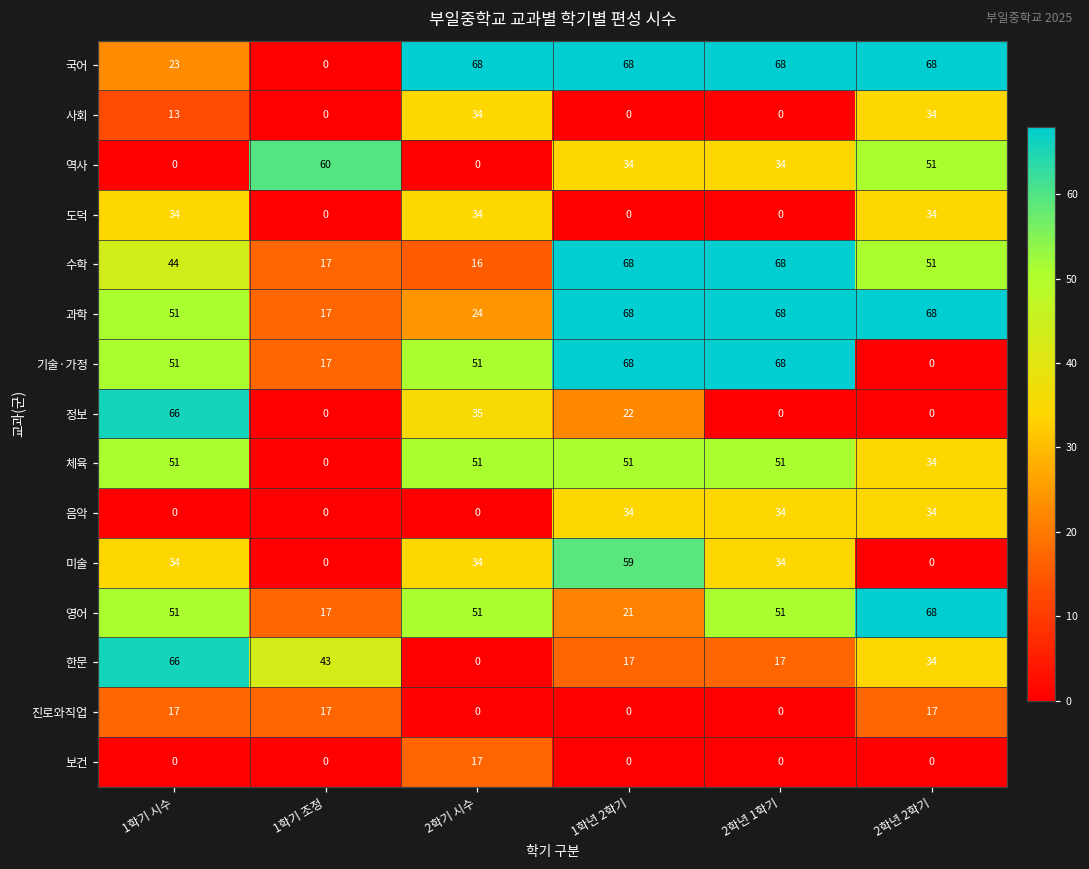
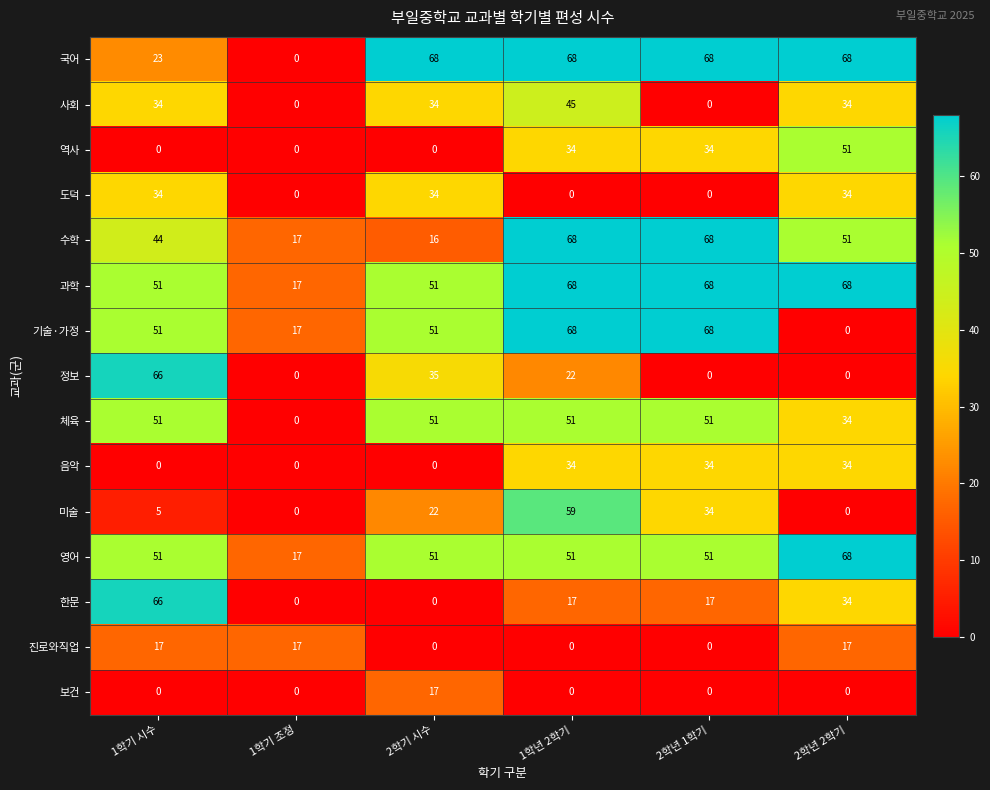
사회, 1학기 시수: 13 -> 34
사회, 1학년 2학기: 0 -> 45
역사, 1학기 조정: 60 -> 0
과학, 2학기 시수: 24 -> 51
미술, 1학기 시수: 34 -> 5
미술, 2학기 시수: 34 -> 22
영어, 1학년 2학기: 21 -> 51
한문, 1학기 조정: 43 -> 0
